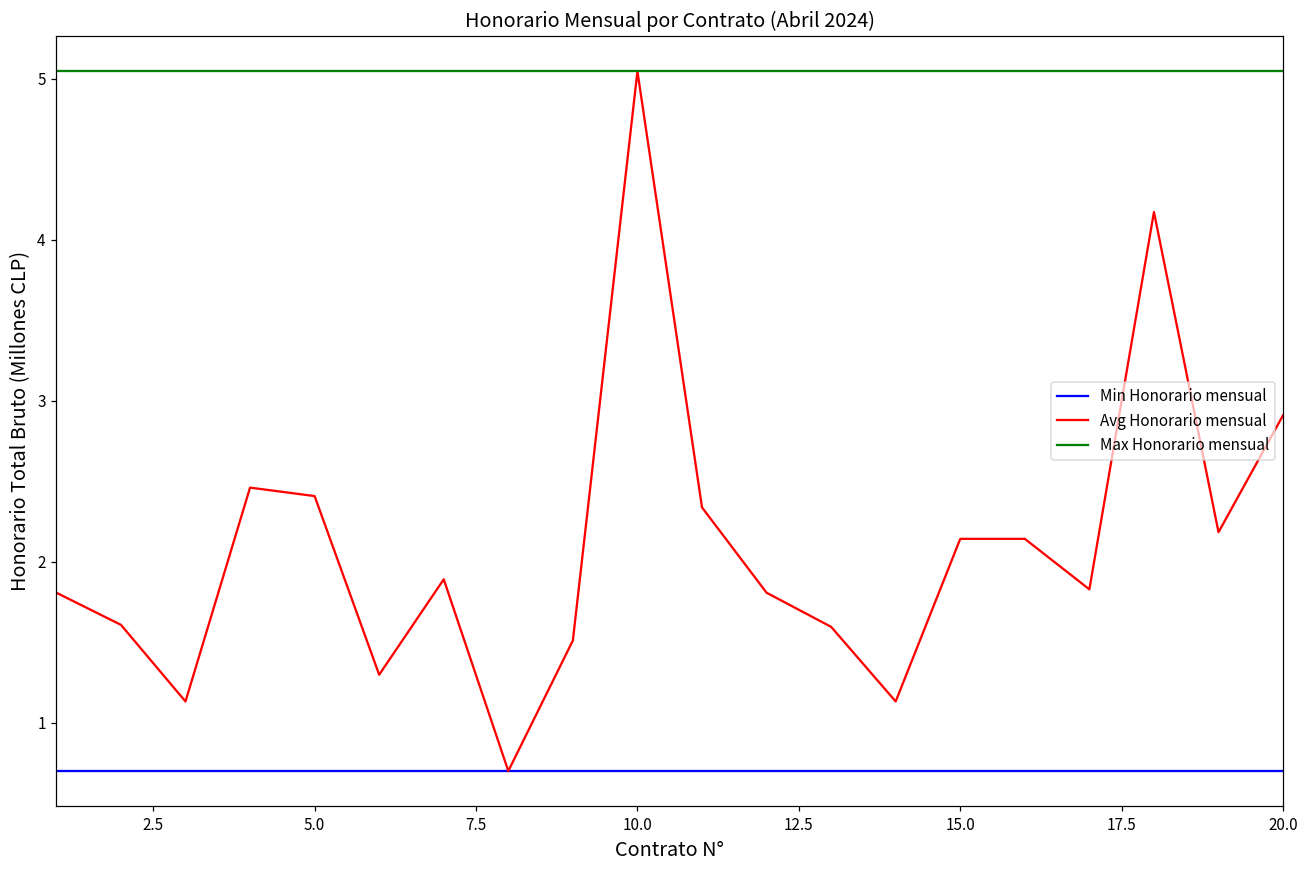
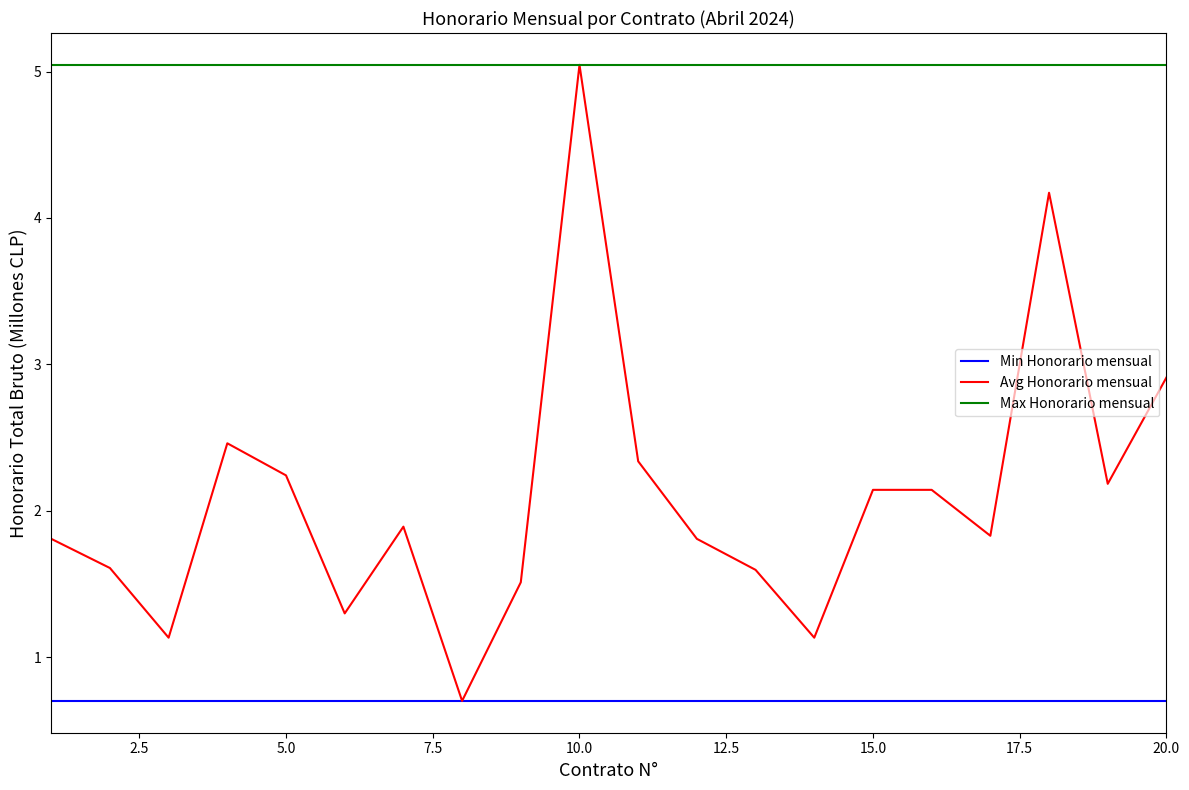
Avg Honorario mensual, 5.0: 2.41 -> 2.24
